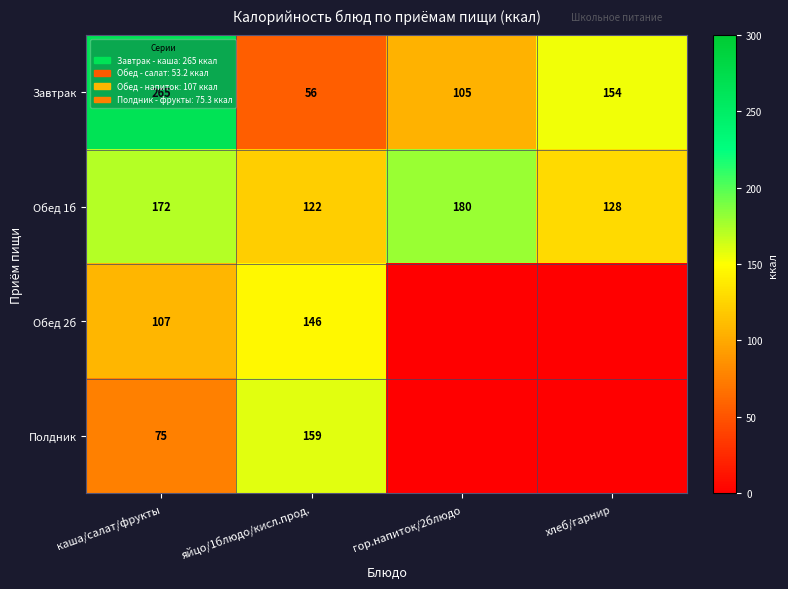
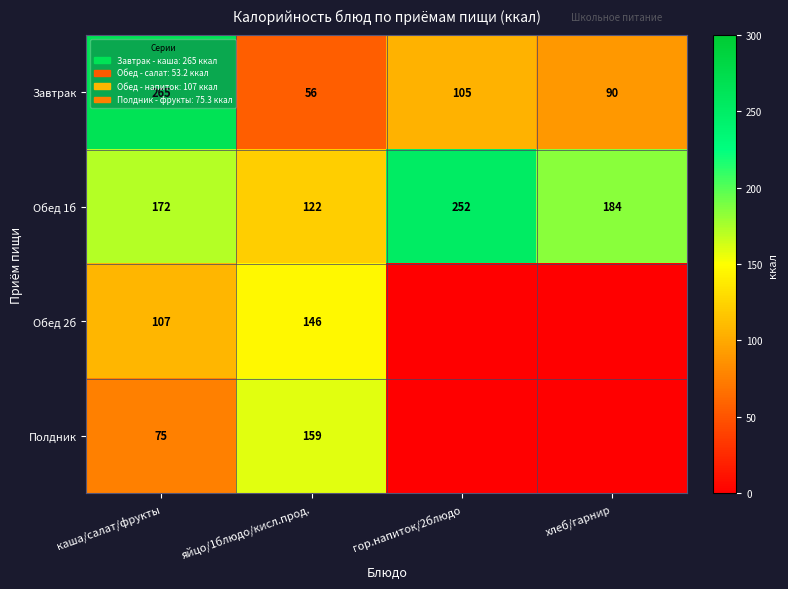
Завтрак, хлеб/гарнир: 154 -> 90
Обед 1б, гор.напиток/2блюдо: 180 -> 252
Обед 1б, хлеб/гарнир: 128 -> 184
